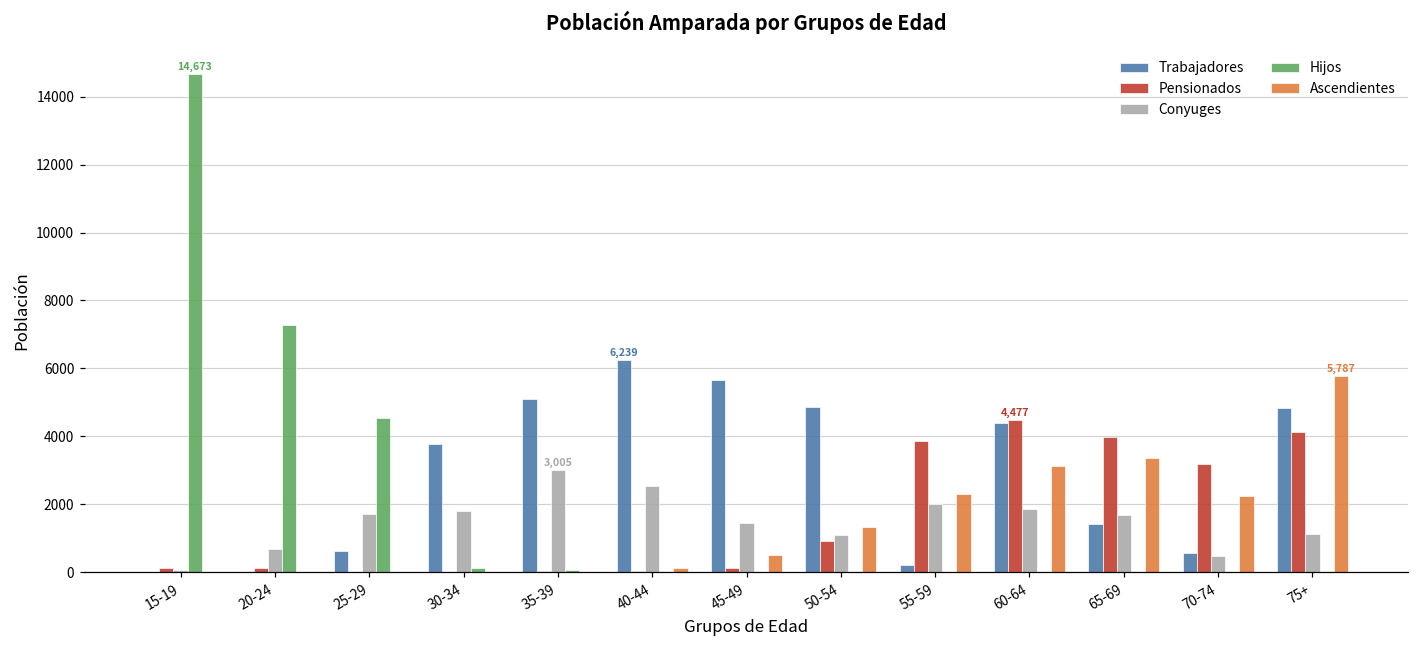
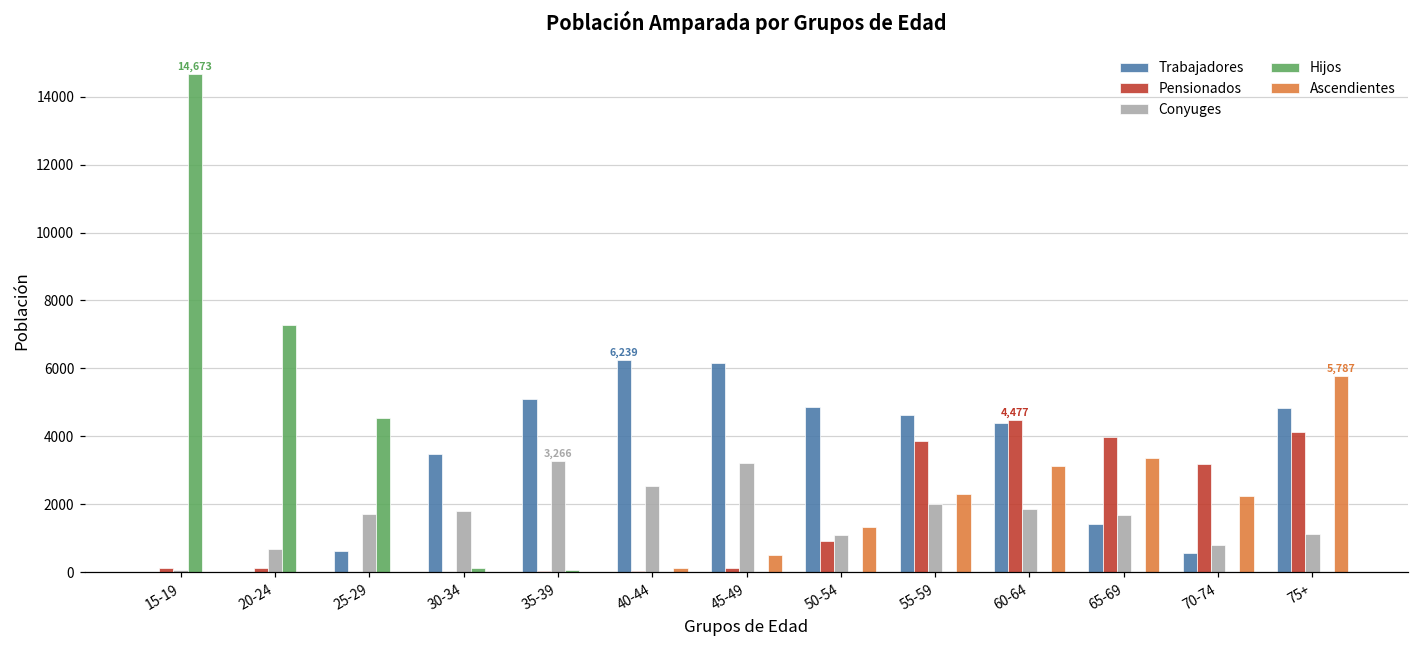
Trabajadores, 30-34: 3800 -> 3500
Conyuges, 35-39: 3,005 -> 3,266
Trabajadores, 45-49: 5700 -> 6100
Conyuges, 45-49: 1400 -> 3200
Trabajadores, 55-59: 200 -> 4600
Conyuges, 70-74: 500 -> 800
